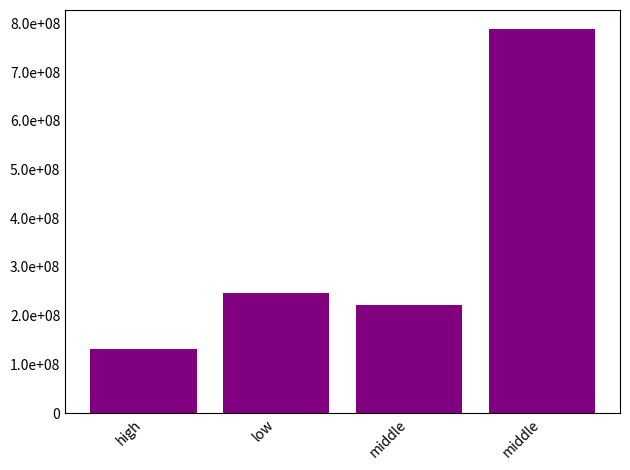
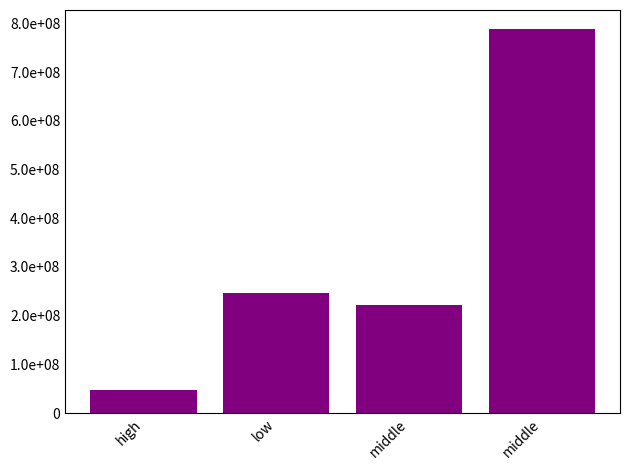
high: 130000000 -> 50000000
